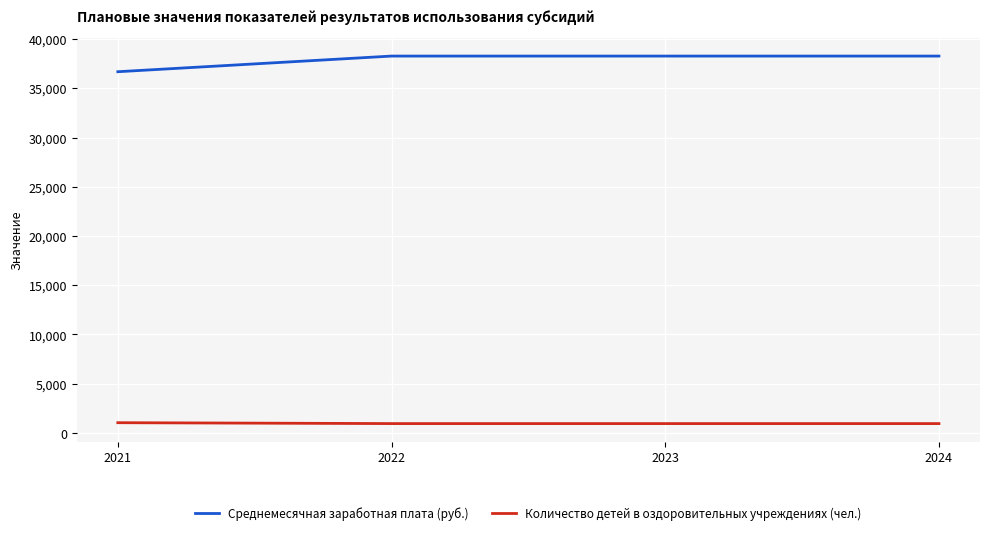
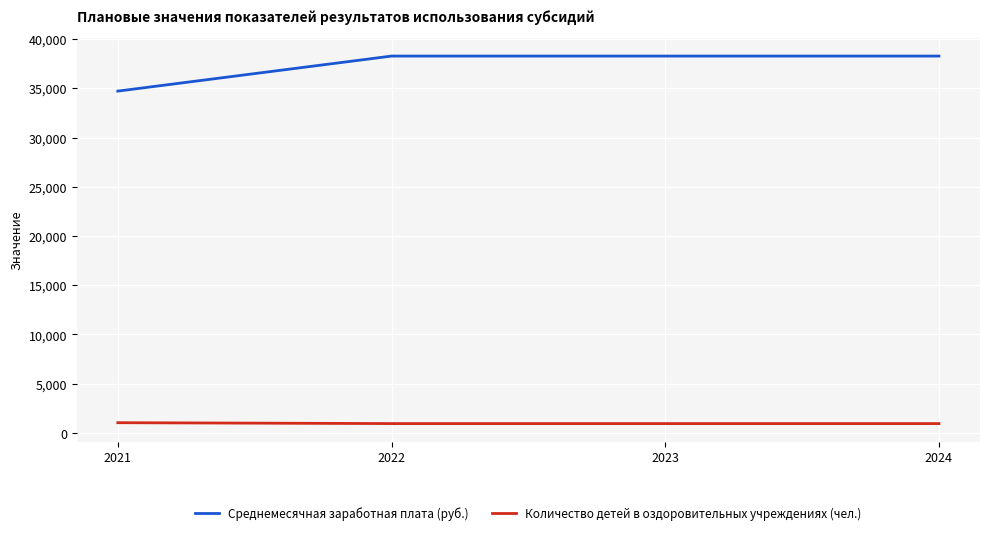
Среднемесячная заработная плата (руб.), 2021: 37,000 -> 35,000
